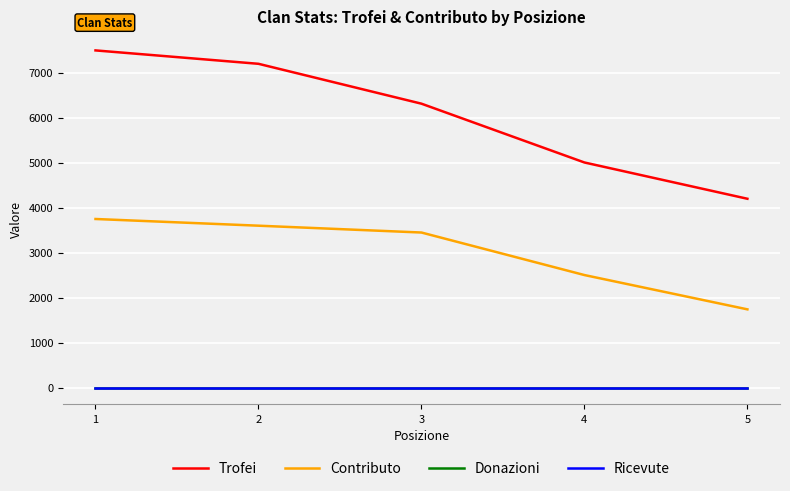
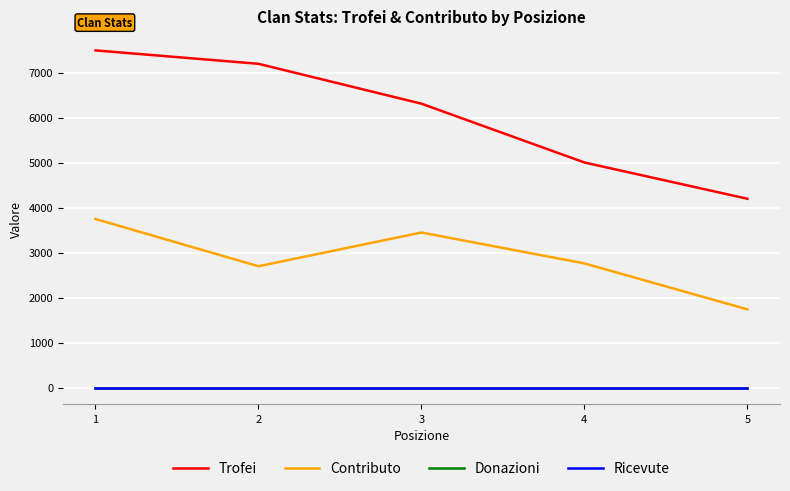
Contributo, 2: 3600 -> 2700
Contributo, 4: 2500 -> 2800
